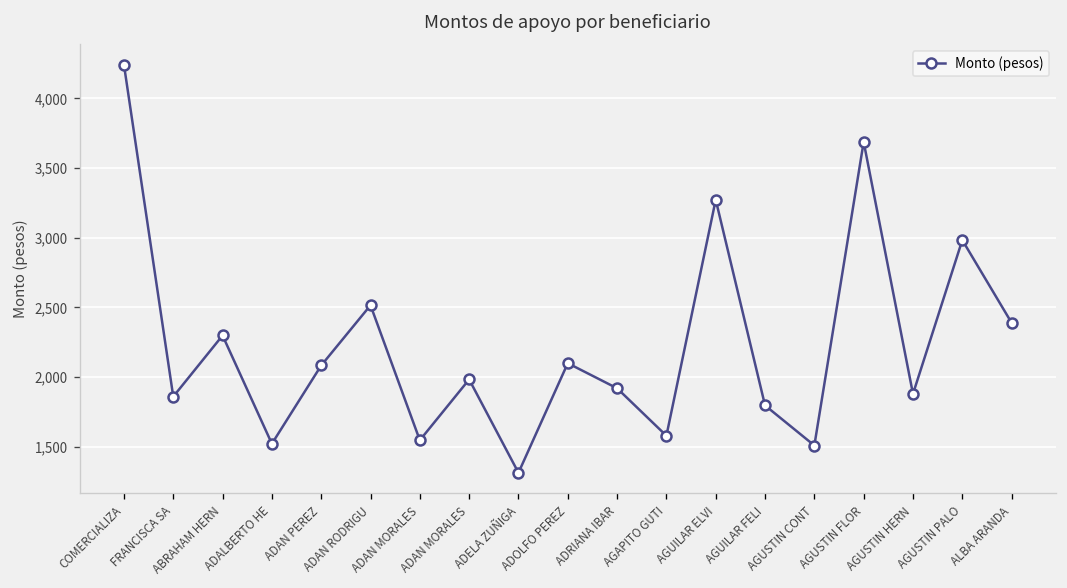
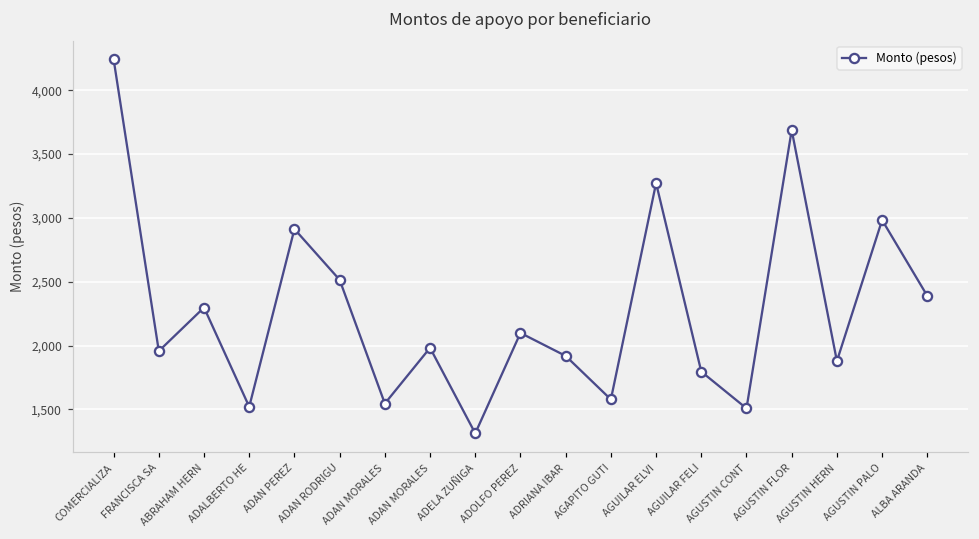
FRANCISCA SA: 1,860 -> 1,960
ADAN PEREZ: 2,080 -> 2,910
